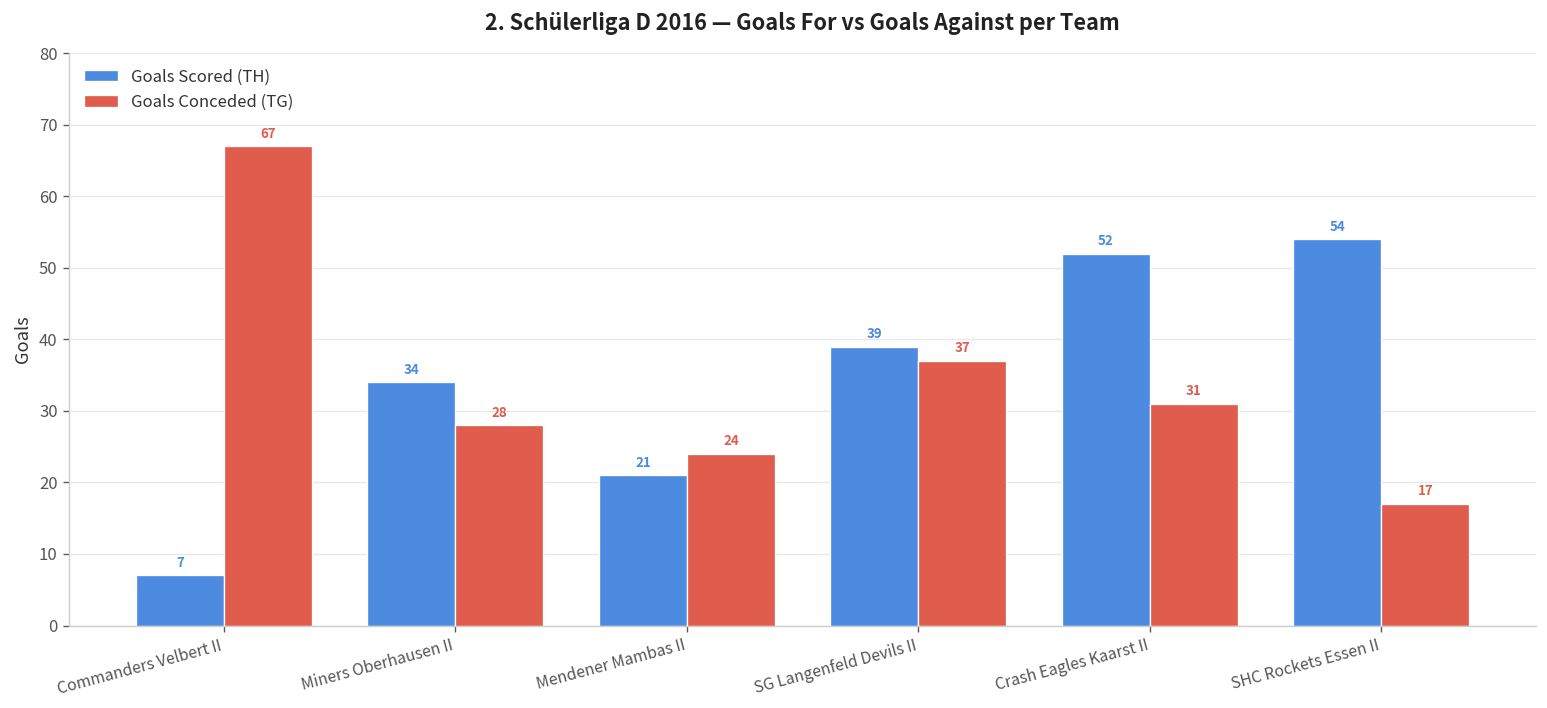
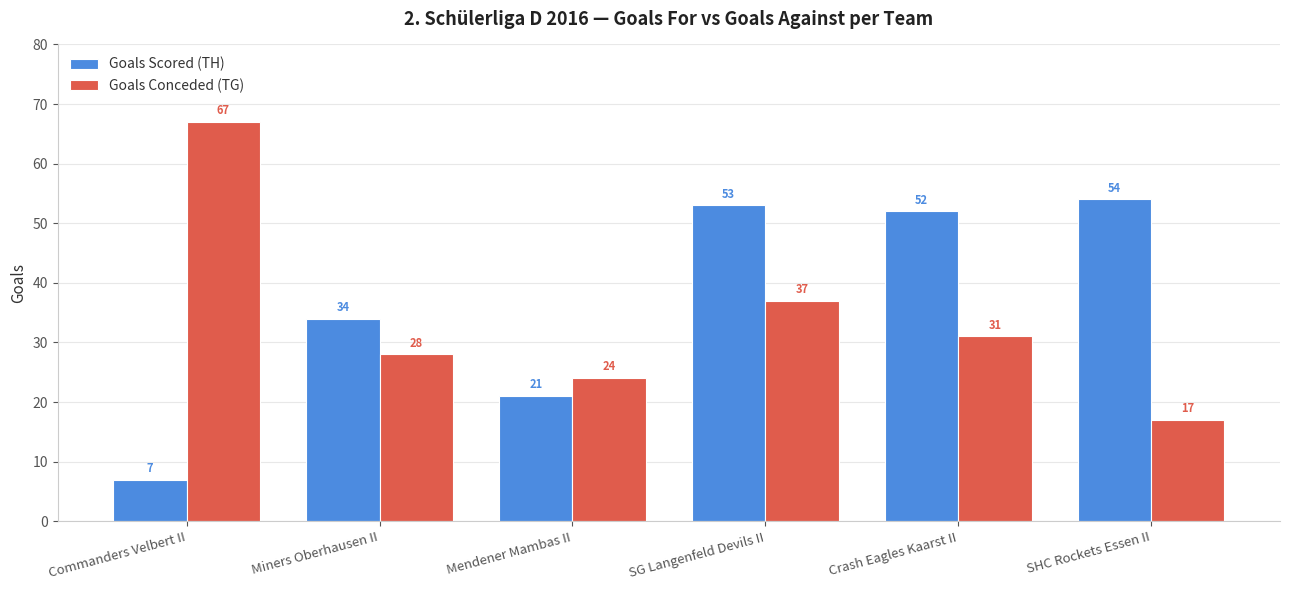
Goals Scored (TH), SG Langenfeld Devils II: 39 -> 53
